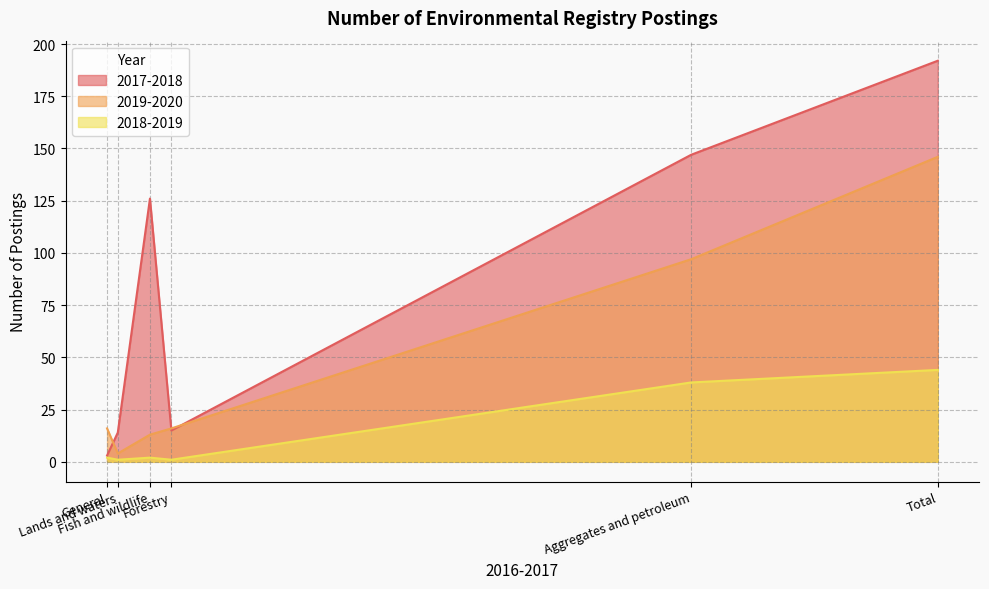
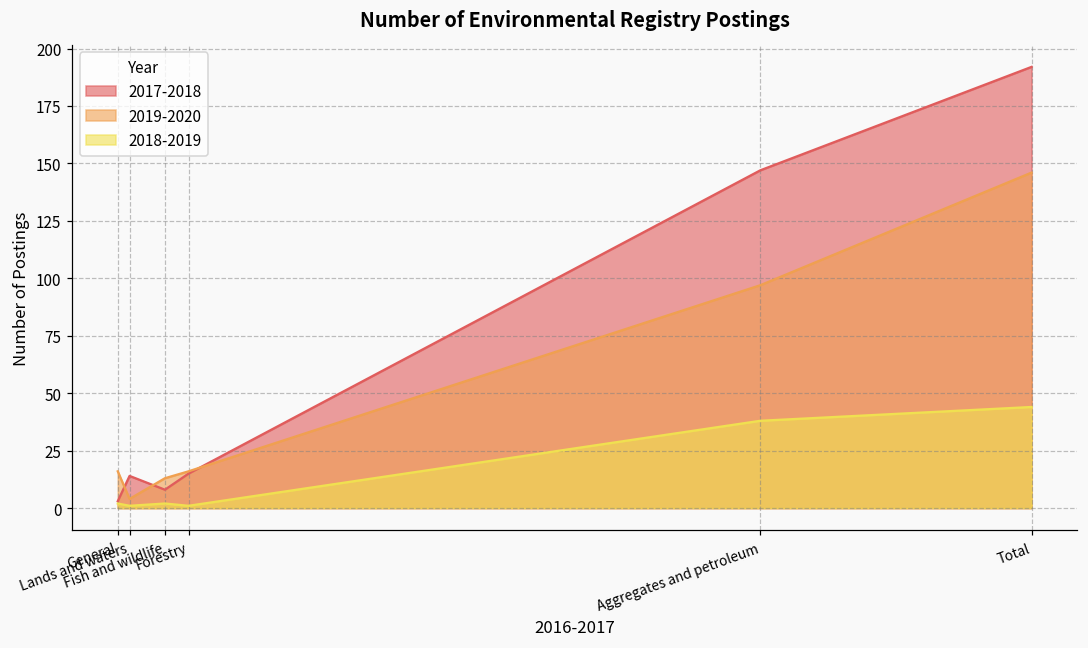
2017-2018, Fish and wildlife: 126 -> 8
